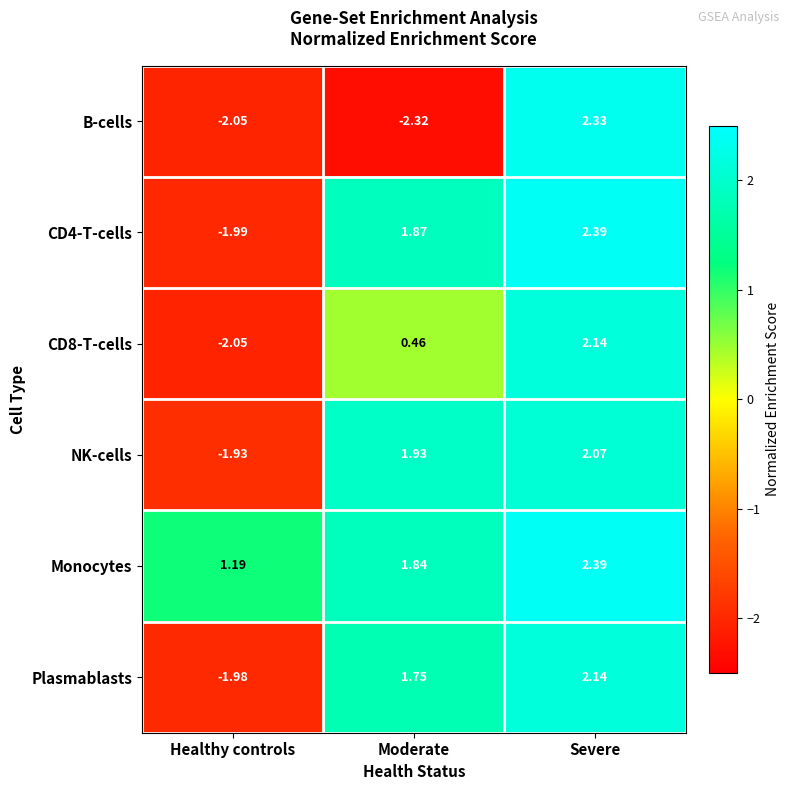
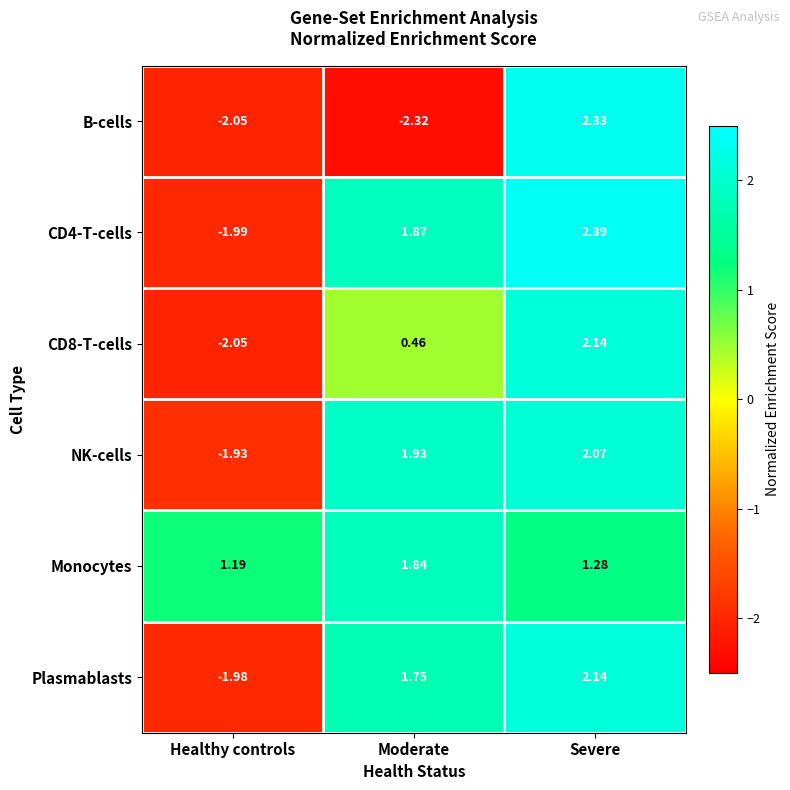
Monocytes, Severe: 2.39 -> 1.28
